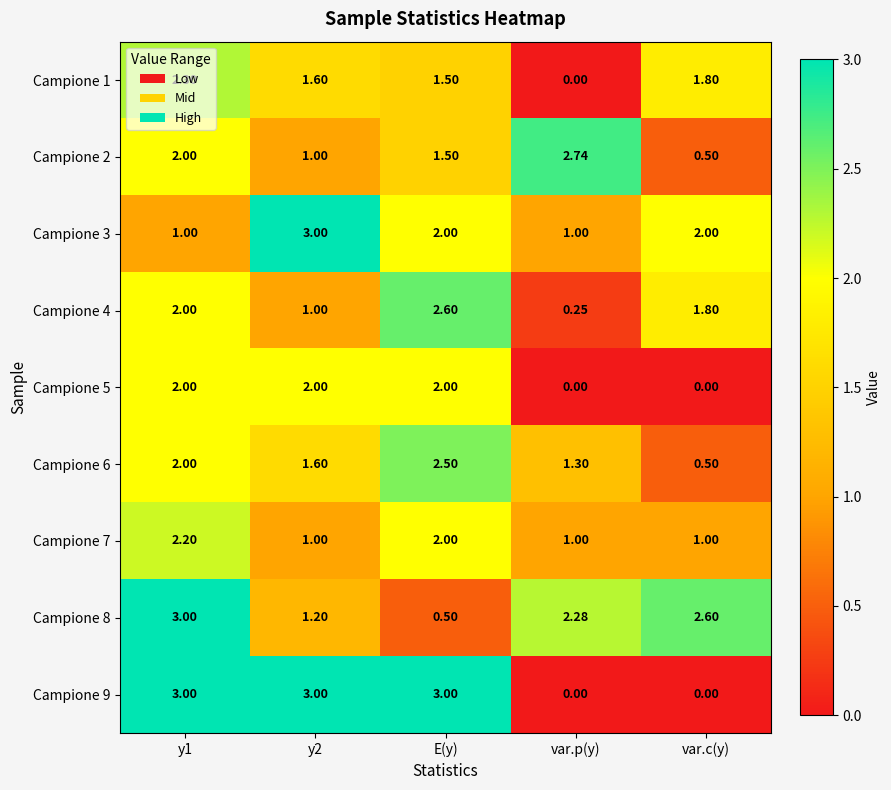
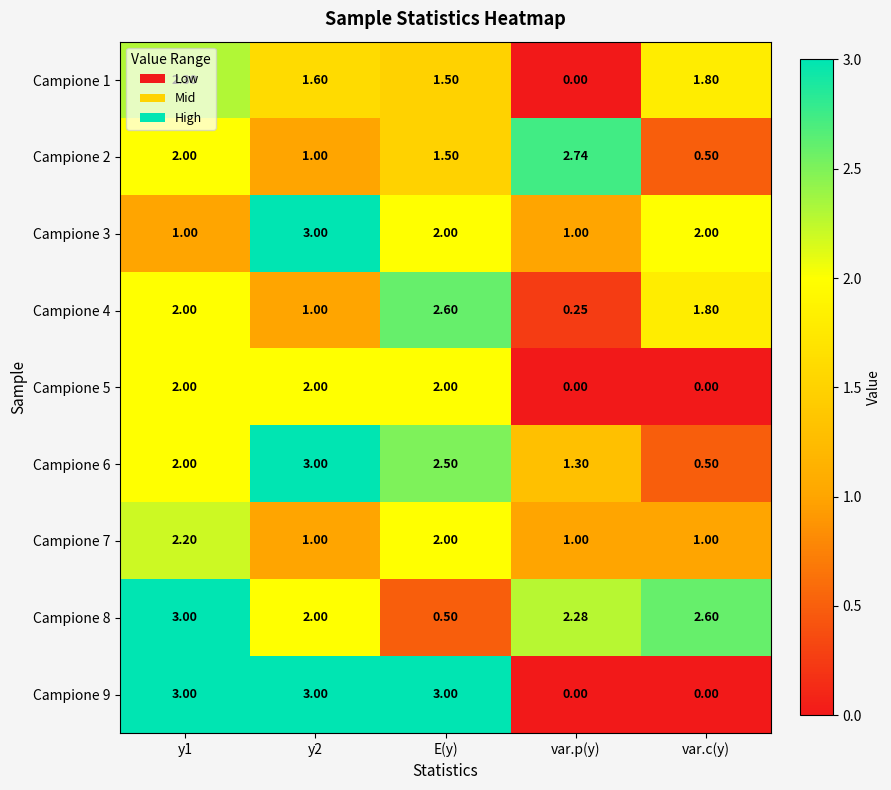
Campione 6, y2: 1.60 -> 3.00
Campione 8, y2: 1.20 -> 2.00
